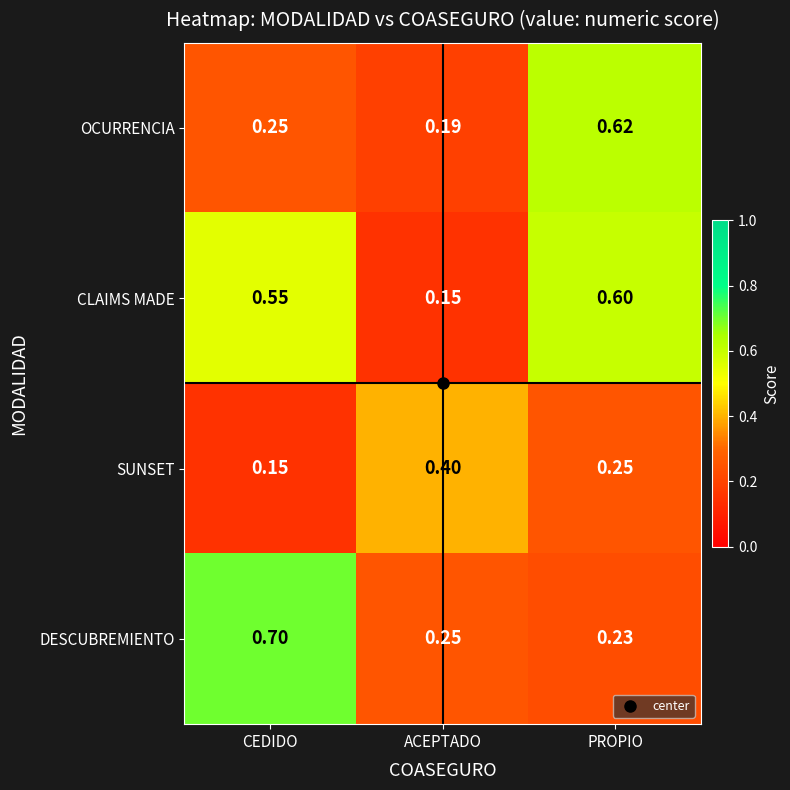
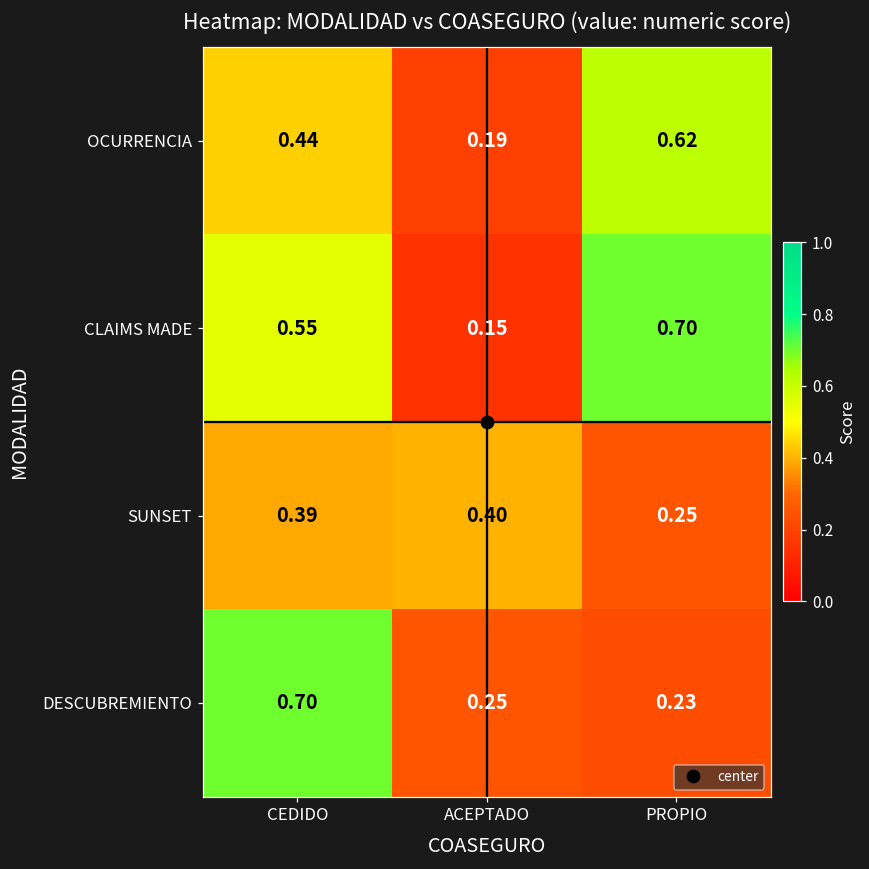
OCURRENCIA, CEDIDO: 0.25 -> 0.44
CLAIMS MADE, PROPIO: 0.60 -> 0.70
SUNSET, CEDIDO: 0.15 -> 0.39
